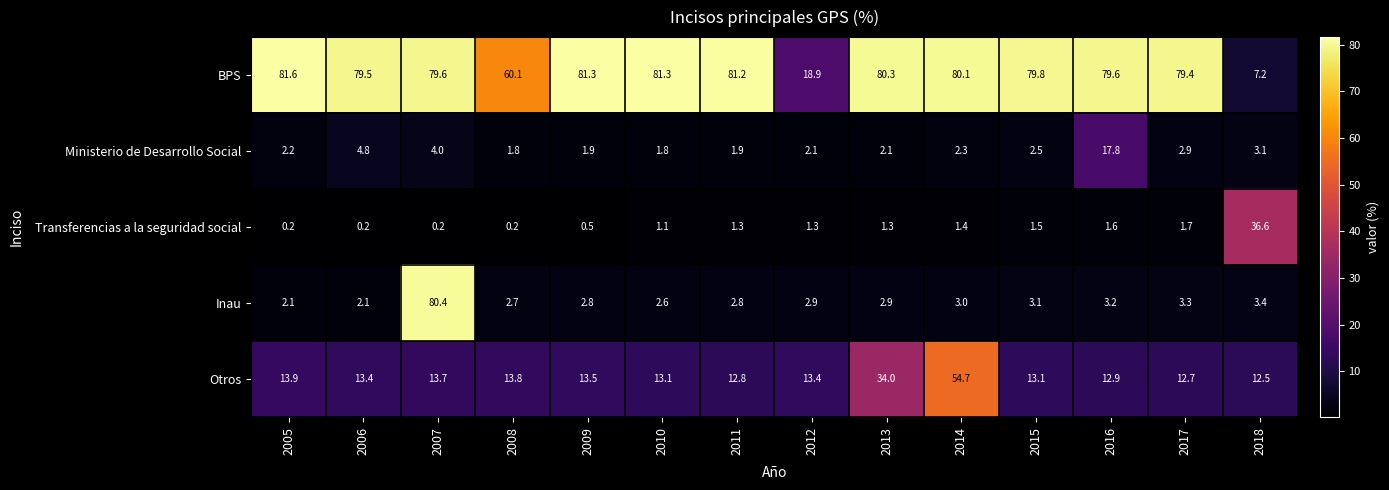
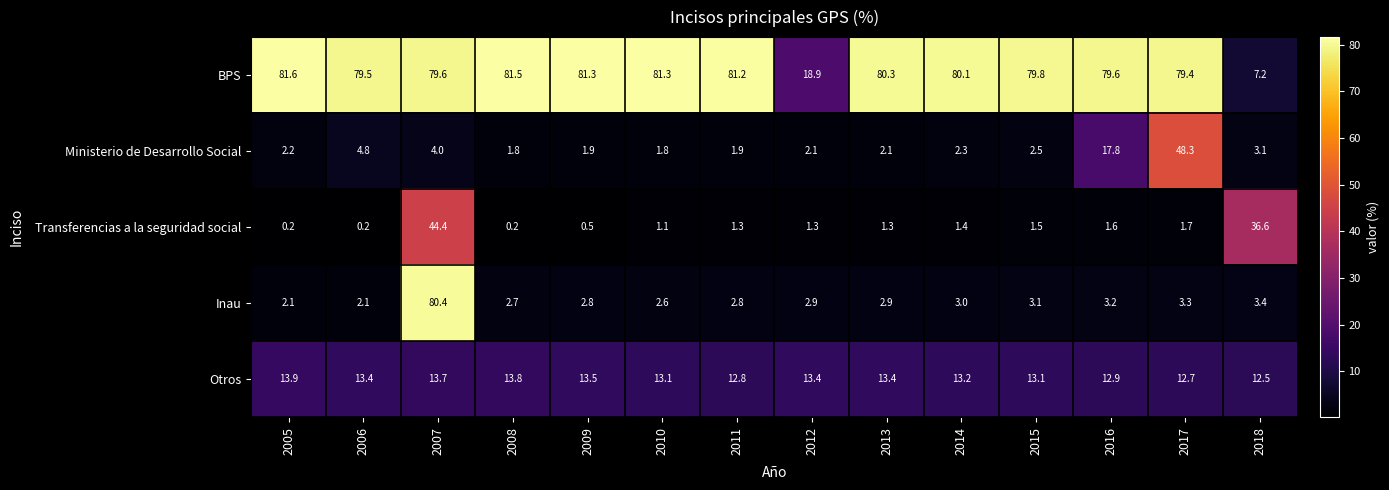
BPS, 2008: 60.1 -> 81.5
Ministerio de Desarrollo Social, 2017: 2.9 -> 48.3
Transferencias a la seguridad social, 2007: 0.2 -> 44.4
Otros, 2013: 34.0 -> 13.4
Otros, 2014: 54.7 -> 13.2
